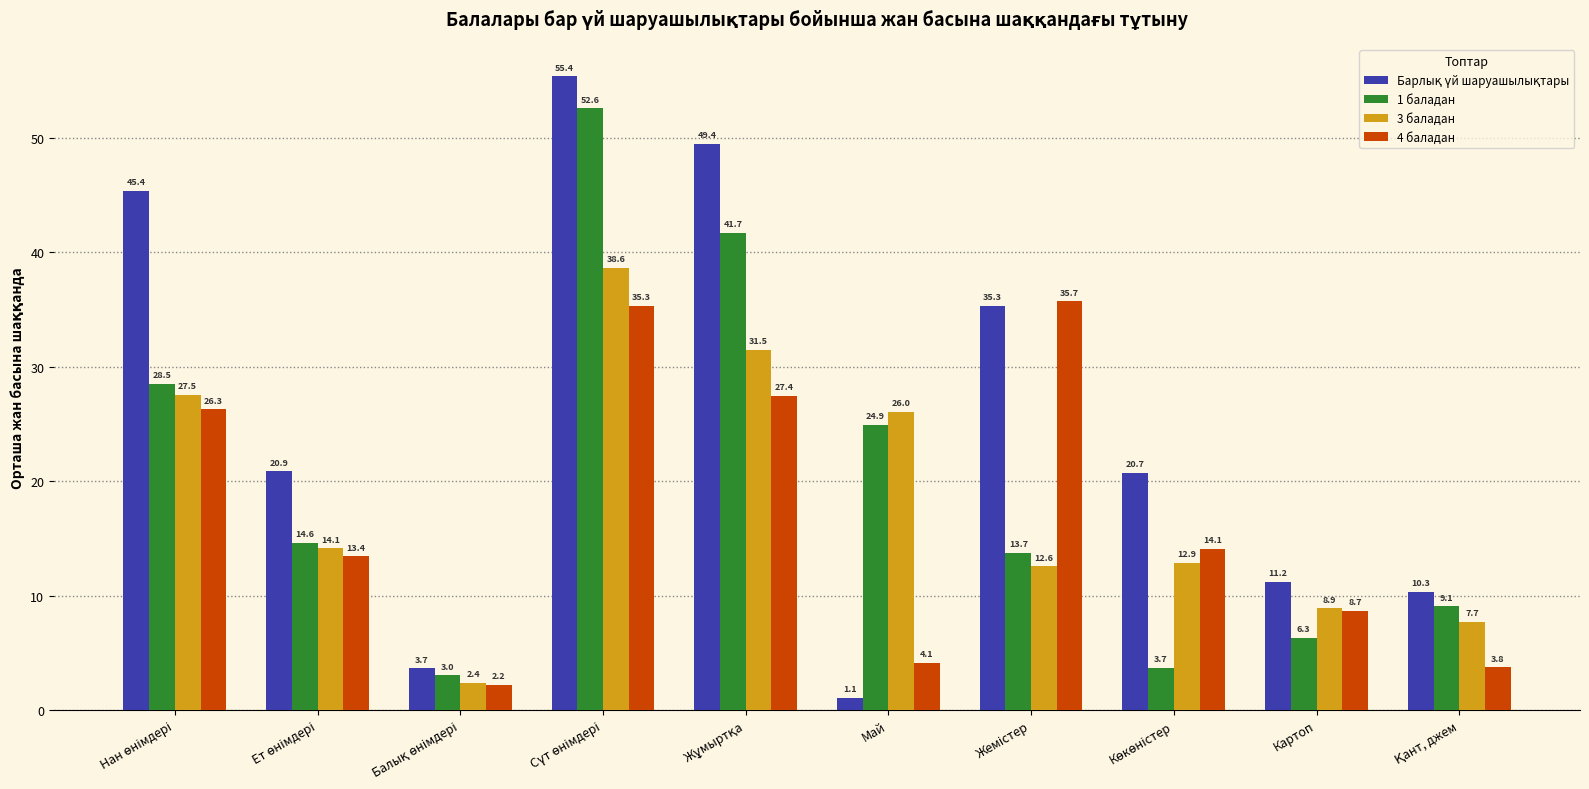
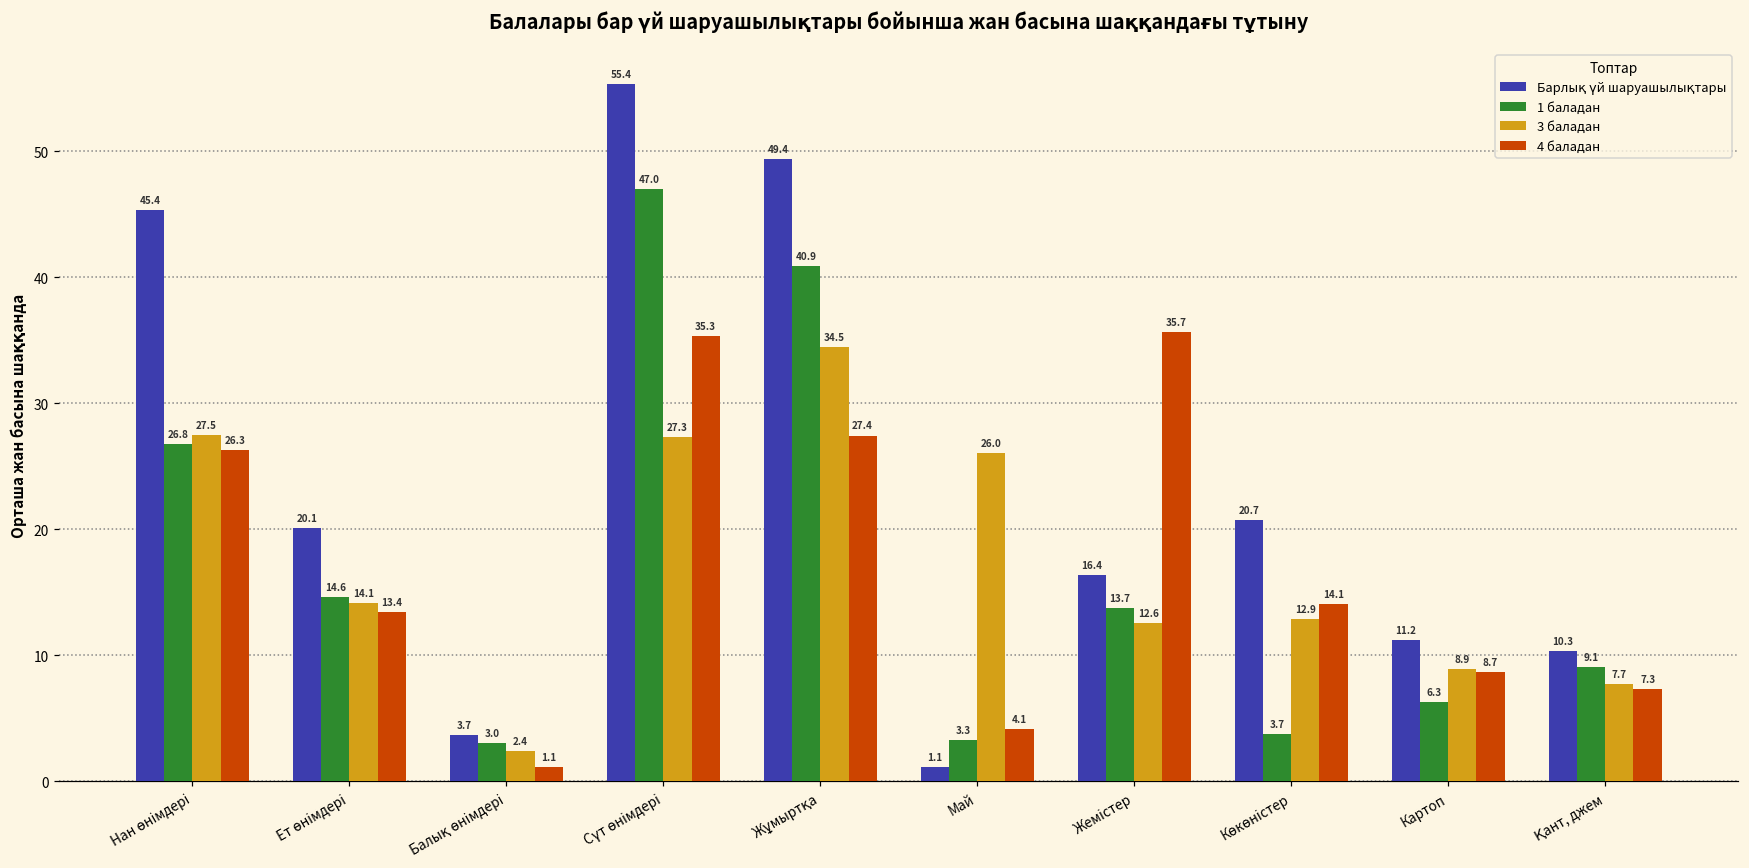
1 баладан, Нан өнімдері: 28.5 -> 26.8
Барлық үй шаруашылықтары, Ет өнімдері: 20.9 -> 20.1
4 баладан, Балық өнімдері: 2.2 -> 1.1
1 баладан, Сүт өнімдері: 52.6 -> 47.0
3 баладан, Сүт өнімдері: 38.6 -> 27.3
1 баладан, Жұмыртқа: 41.7 -> 40.9
3 баладан, Жұмыртқа: 31.5 -> 34.5
1 баладан, Май: 24.9 -> 3.3
Барлық үй шаруашылықтары, Жемістер: 35.3 -> 16.4
4 баладан, Қант, джем: 3.8 -> 7.3
